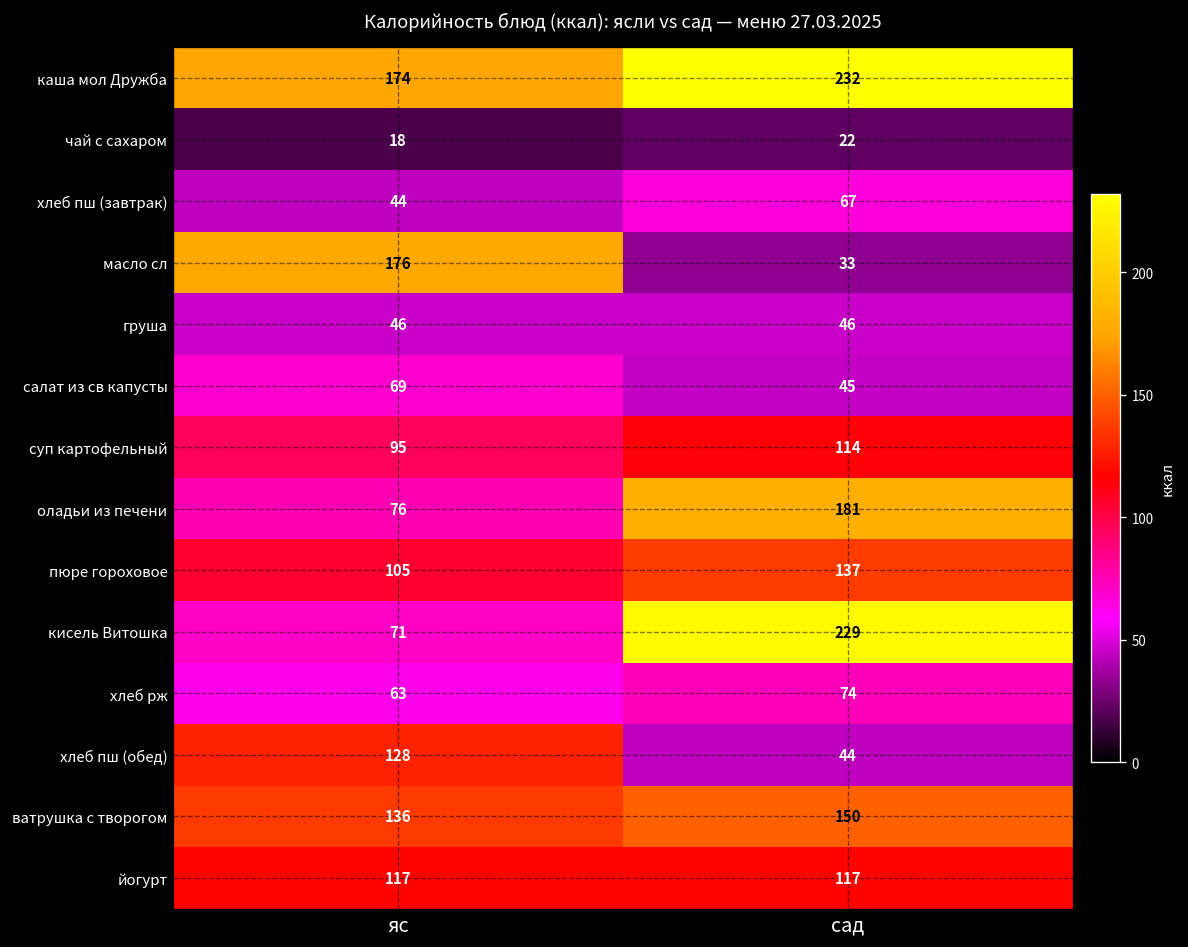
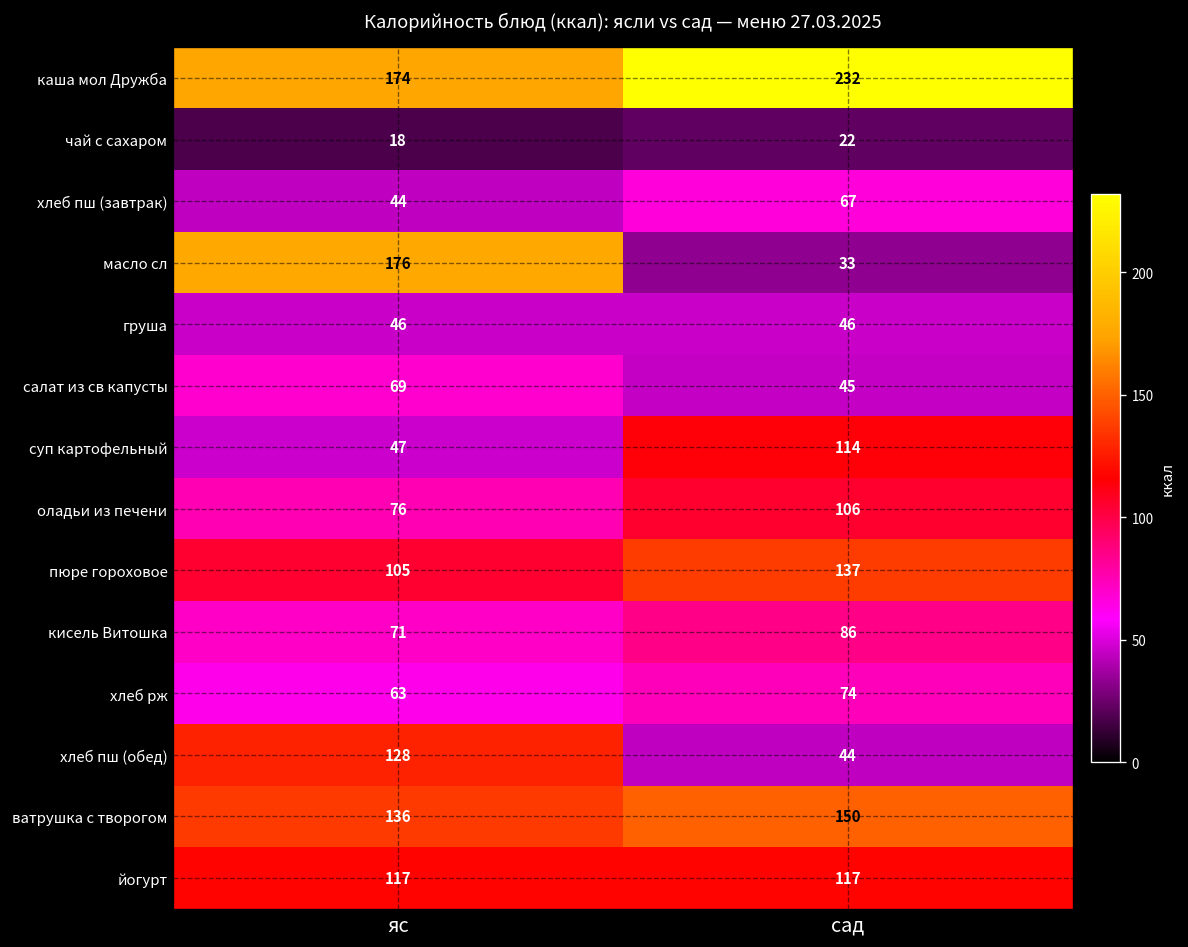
суп картофельный, яс: 95 -> 47
оладьи из печени, сад: 181 -> 106
кисель Витошка, сад: 229 -> 86
